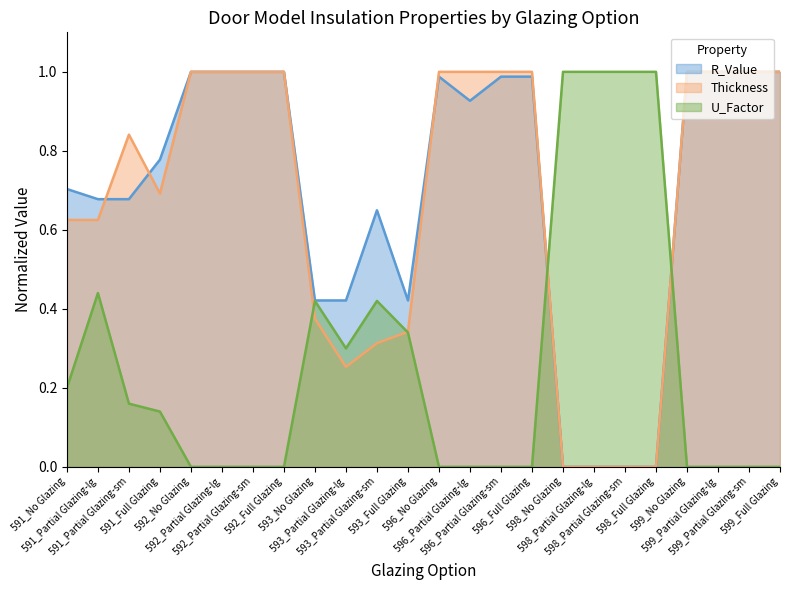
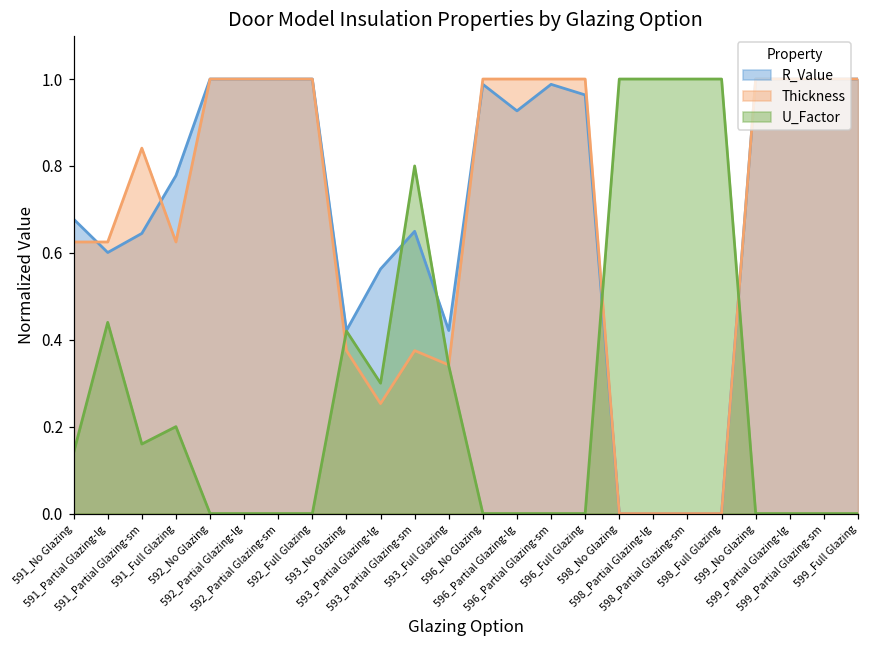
R_Value, 591_No Glazing: 0.70 -> 0.68
U_Factor, 591_No Glazing: 0.20 -> 0.14
R_Value, 591_Partial Glazing-lg: 0.68 -> 0.60
R_Value, 591_Partial Glazing-sm: 0.68 -> 0.64
Thickness, 591_Full Glazing: 0.69 -> 0.63
U_Factor, 591_Full Glazing: 0.14 -> 0.20
R_Value, 593_Partial Glazing-lg: 0.42 -> 0.56
Thickness, 593_Partial Glazing-sm: 0.31 -> 0.38
U_Factor, 593_Partial Glazing-sm: 0.42 -> 0.80
R_Value, 596_Full Glazing: 0.99 -> 0.96
